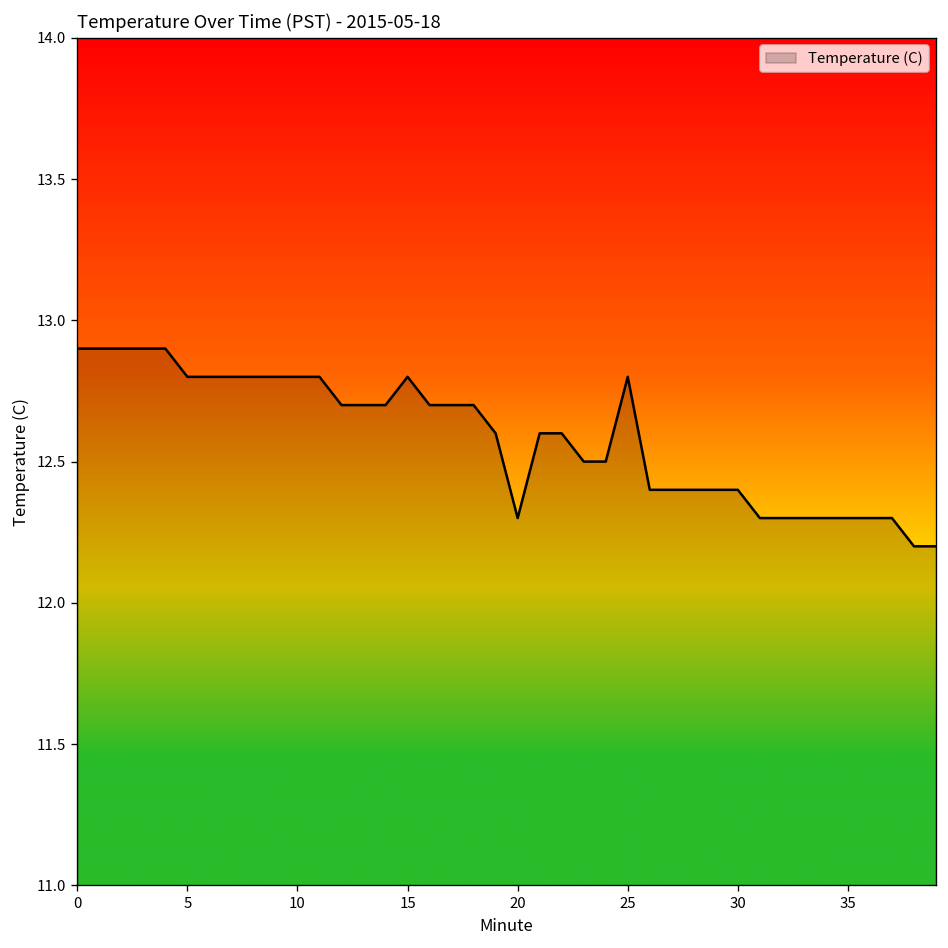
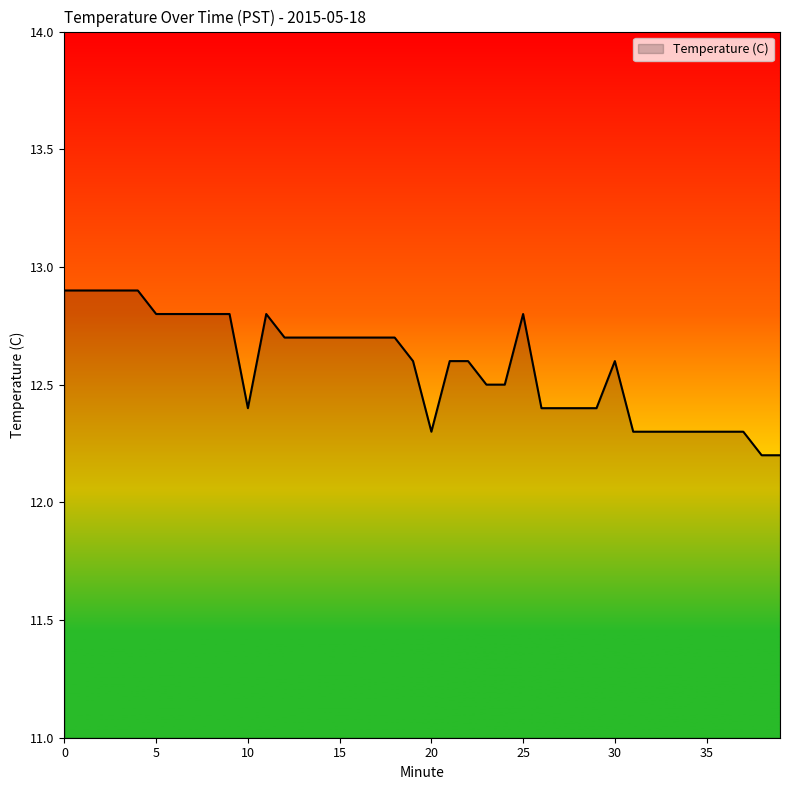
10: 12.8 -> 12.4
15: 12.8 -> 12.7
30: 12.4 -> 12.6
